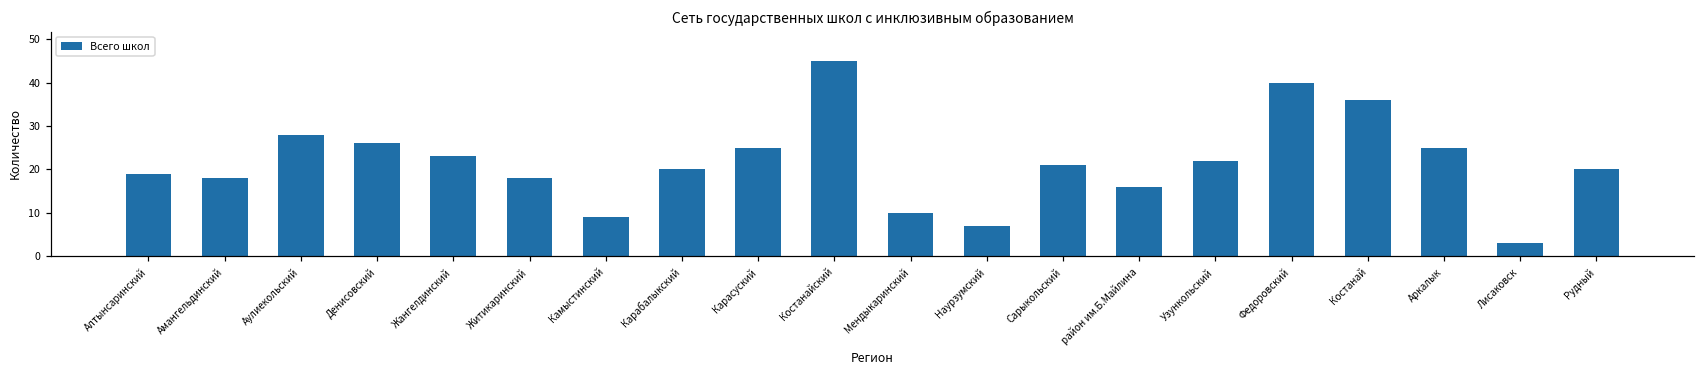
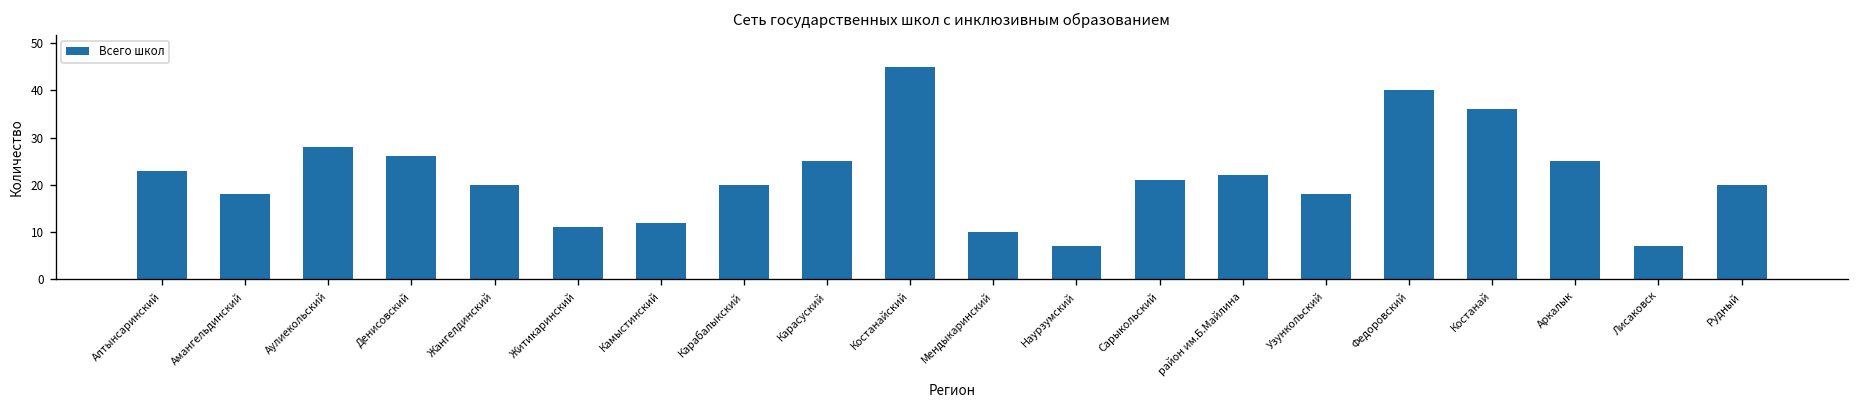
Алтынсаринский: 19 -> 23
Жангелдинский: 23 -> 20
Житикаринский: 18 -> 11
Камыстинский: 9 -> 12
район им.Б.Майлина: 16 -> 22
Узункольский: 22 -> 18
Лисаковск: 3 -> 7
